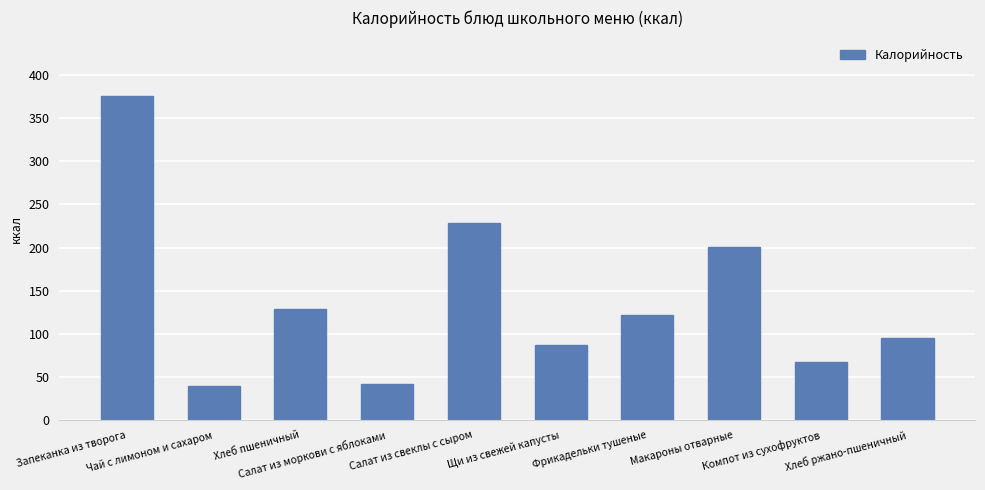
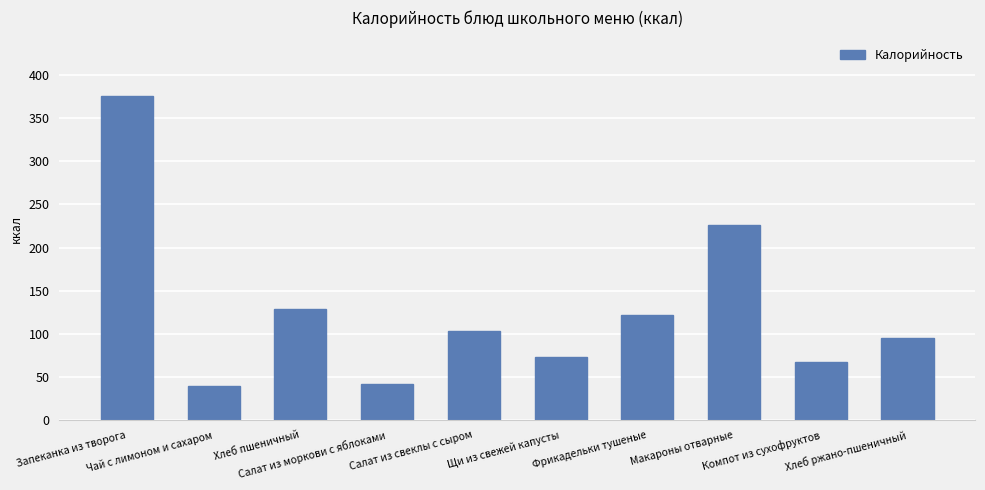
Салат из свеклы с сыром: 230 -> 100
Щи из свежей капусты: 90 -> 70
Макароны отварные: 200 -> 230
